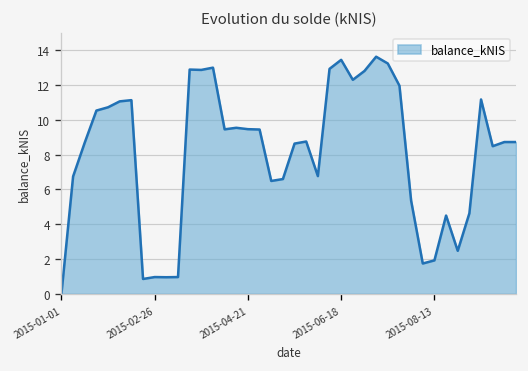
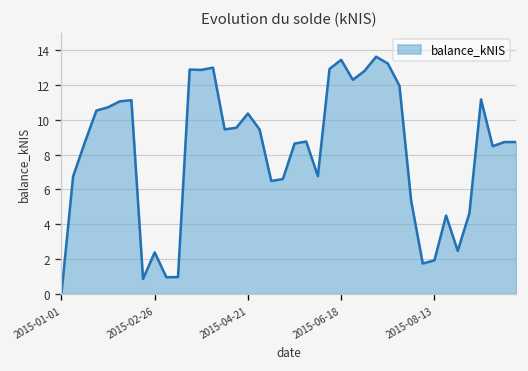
2015-02-26: 1.0 -> 2.4
2015-04-21: 9.5 -> 10.4
